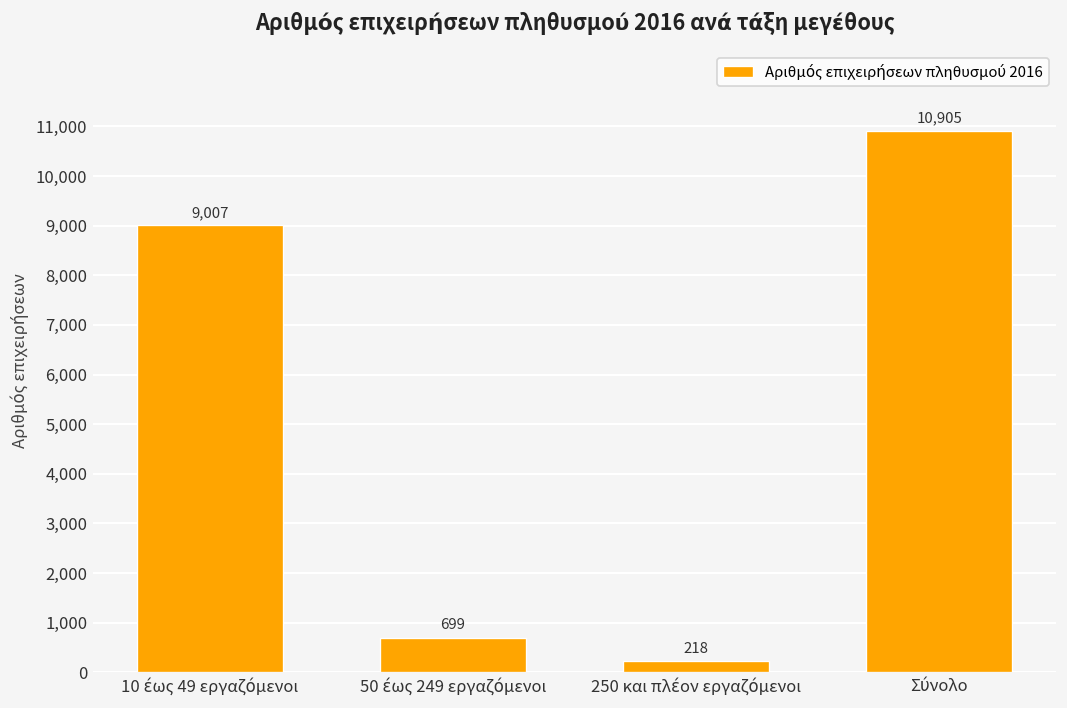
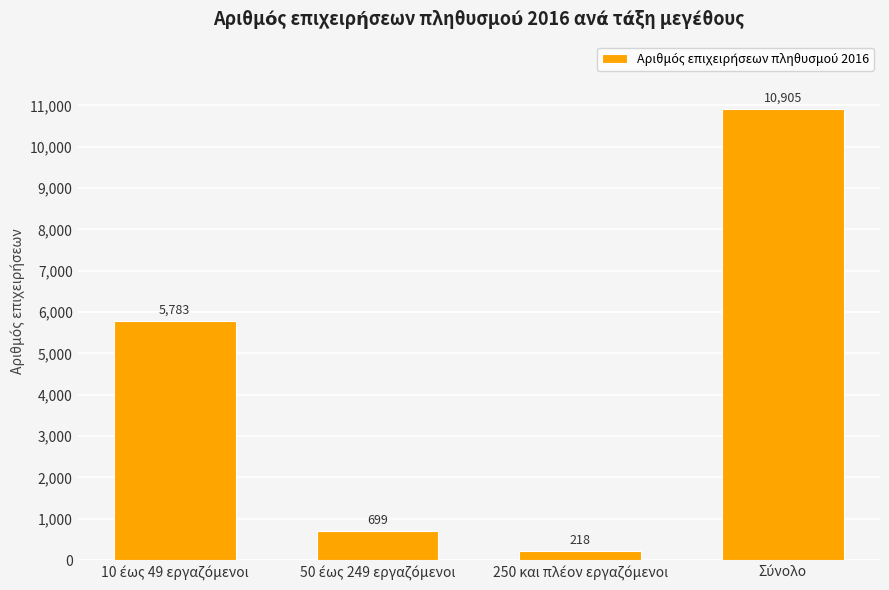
10 έως 49 εργαζόμενοι: 9,007 -> 5,783
